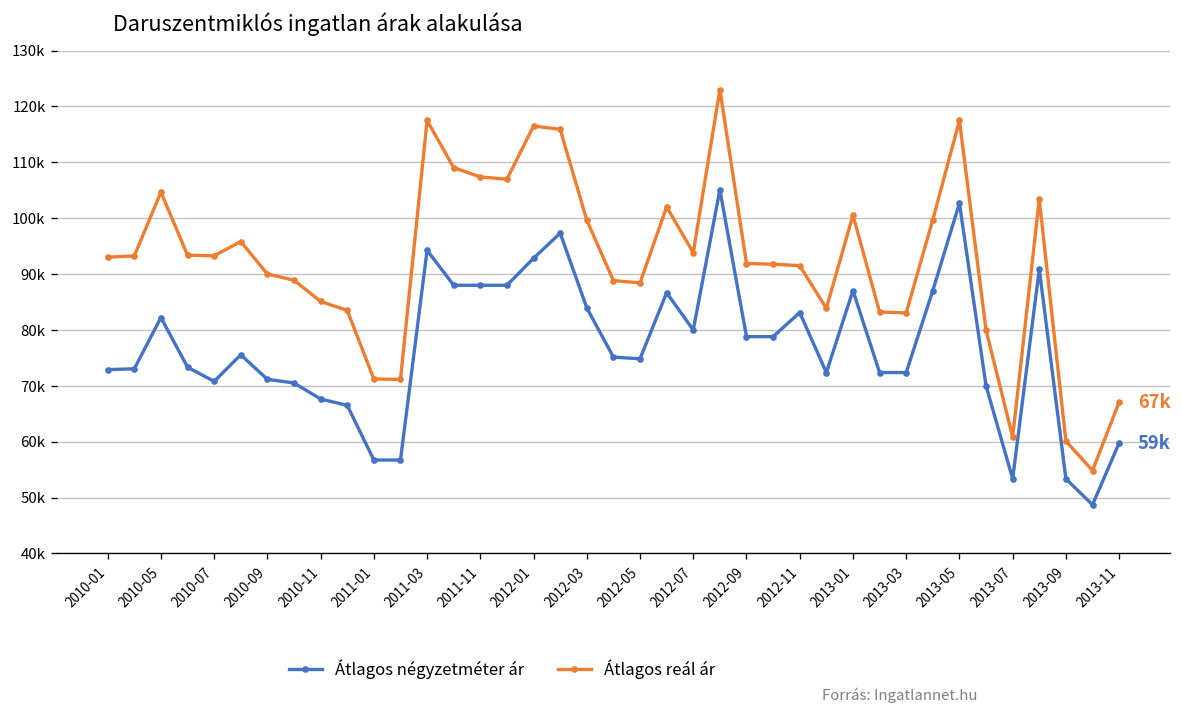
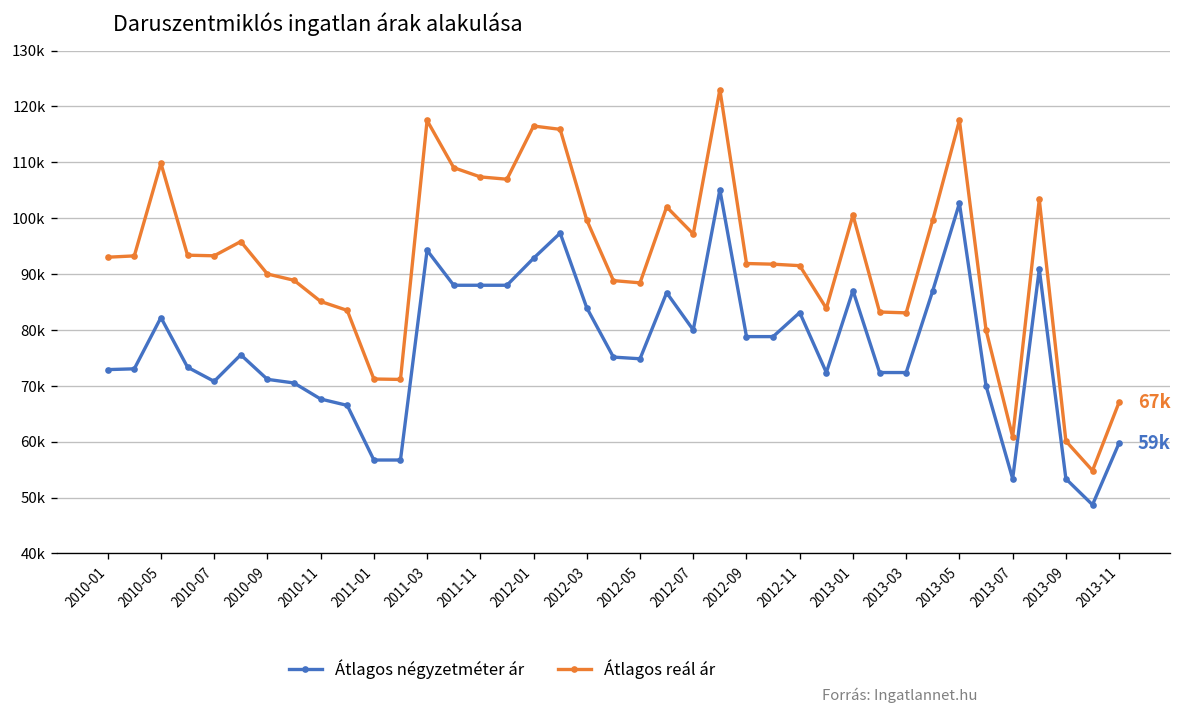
Átlagos reál ár, 2010-05: 105000 -> 110000
Átlagos reál ár, 2012-07: 94000 -> 97000
